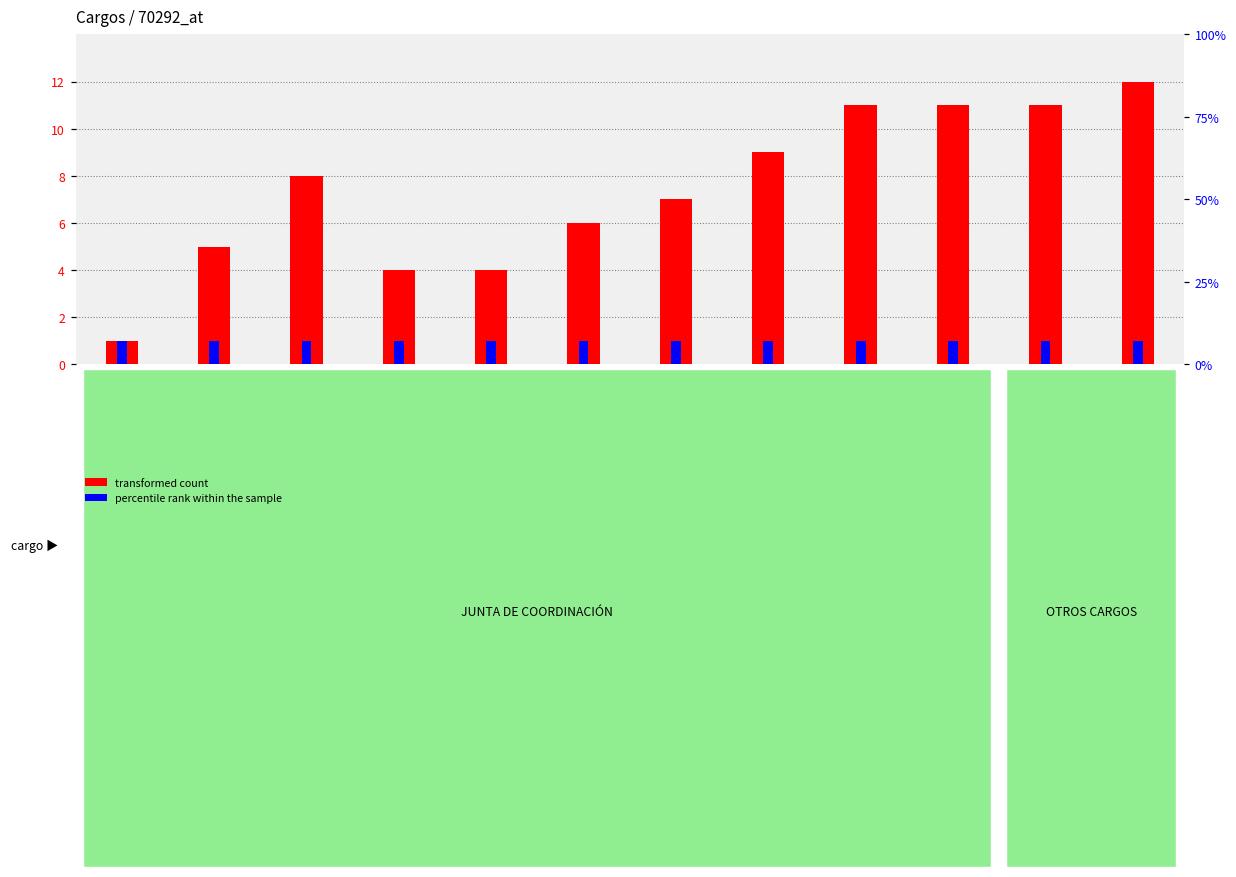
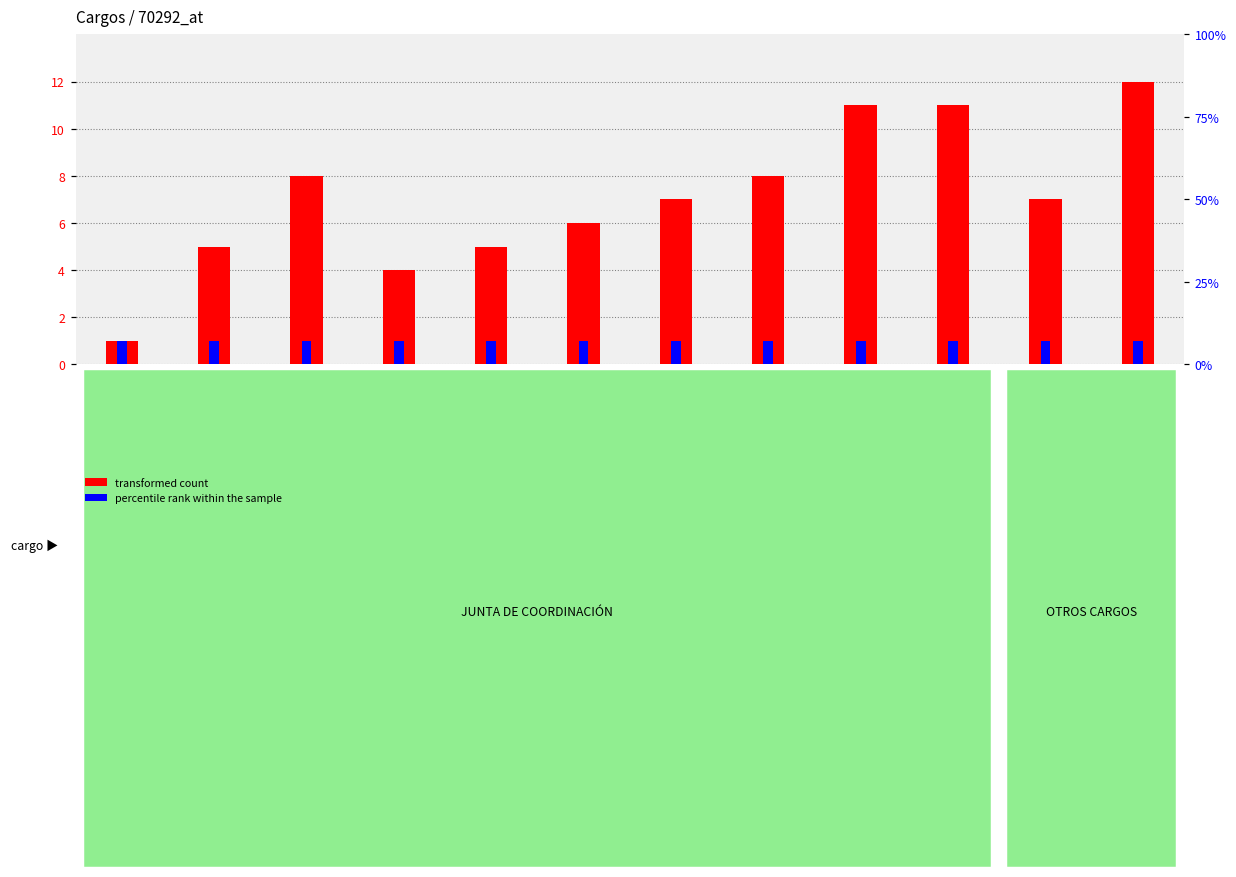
transformed count, OCHOA ROJAS: 4 -> 5
transformed count, VERA FÁBREGAT: 9 -> 8
transformed count, OVIEDO OVIEDO: 11 -> 7
